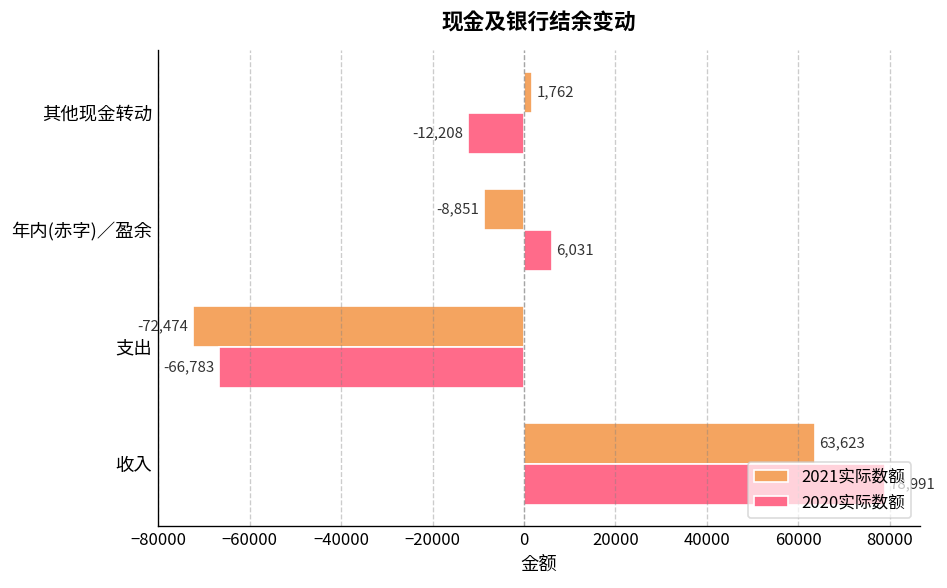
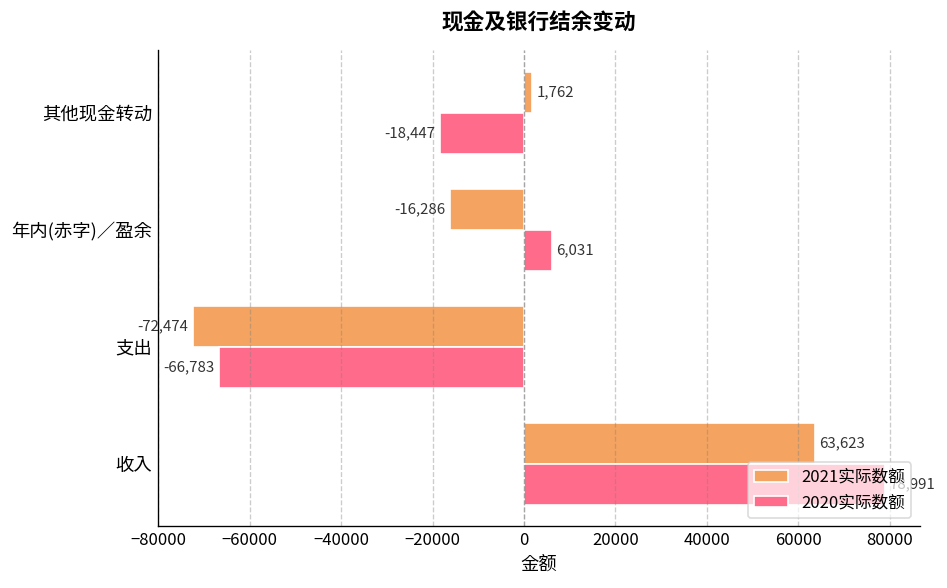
2020实际数额, 其他现金转动: -12,208 -> -18,447
2021实际数额, 年内(赤字)／盈余: -8,851 -> -16,286
